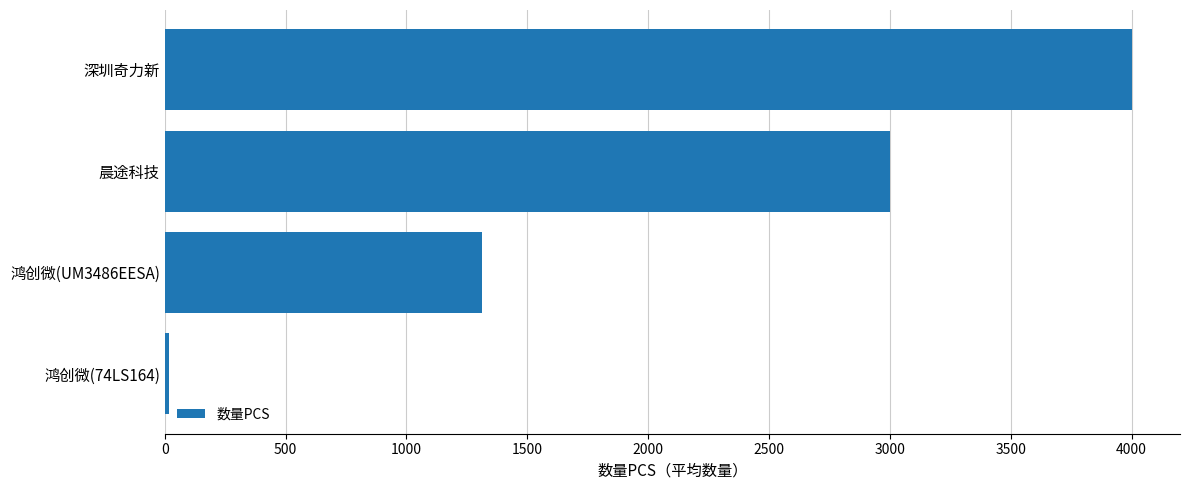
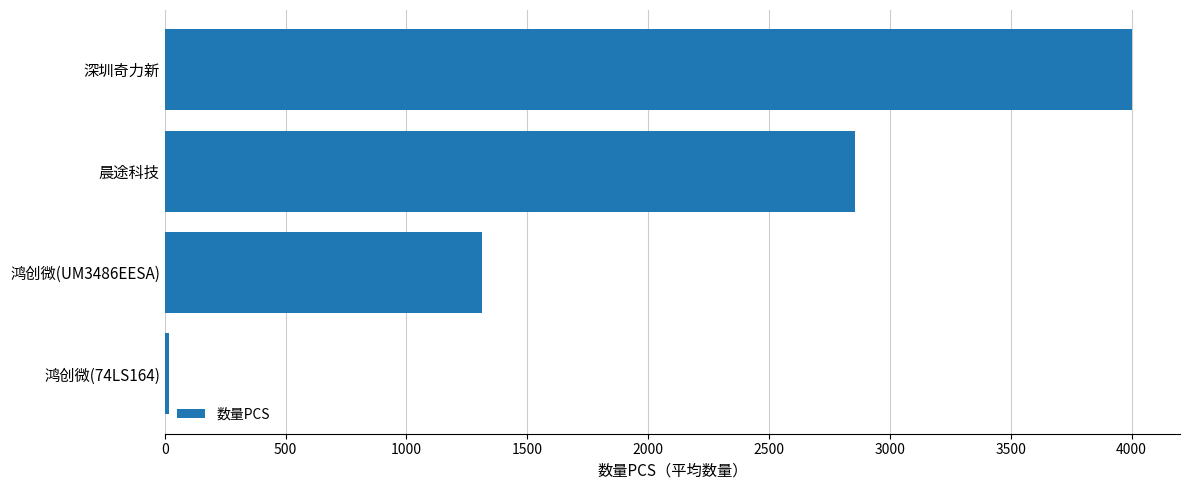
晨途科技: 3000 -> 2860
